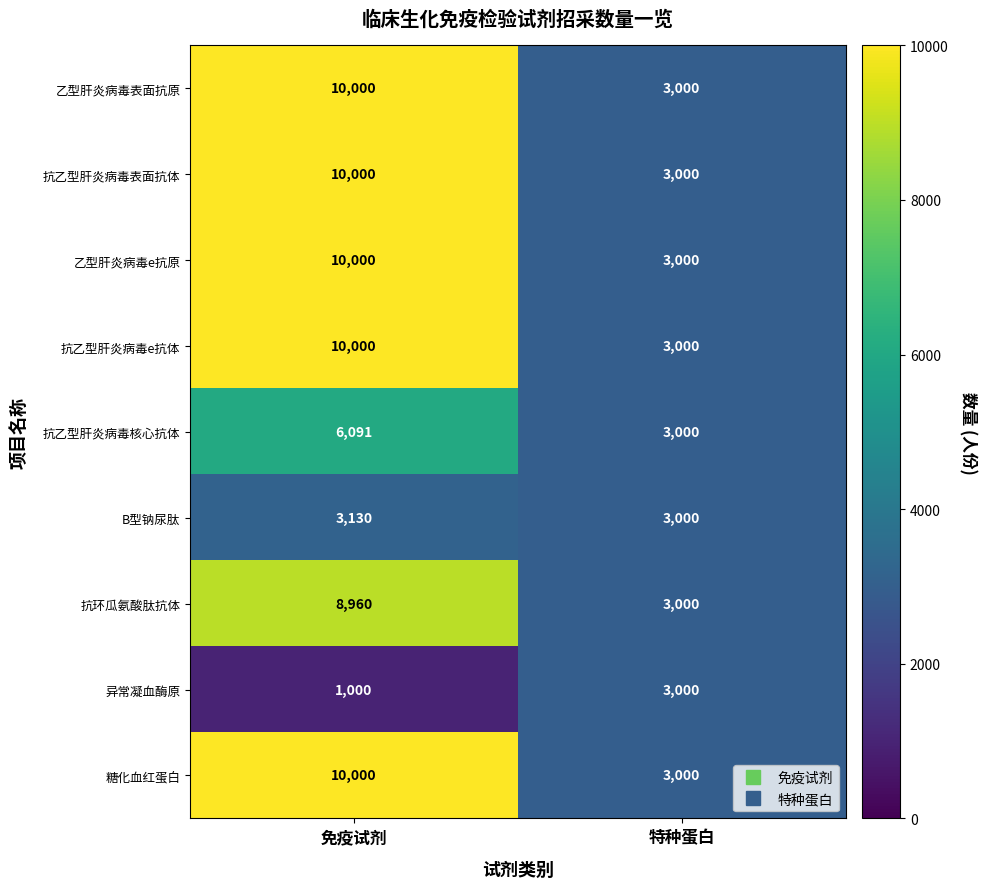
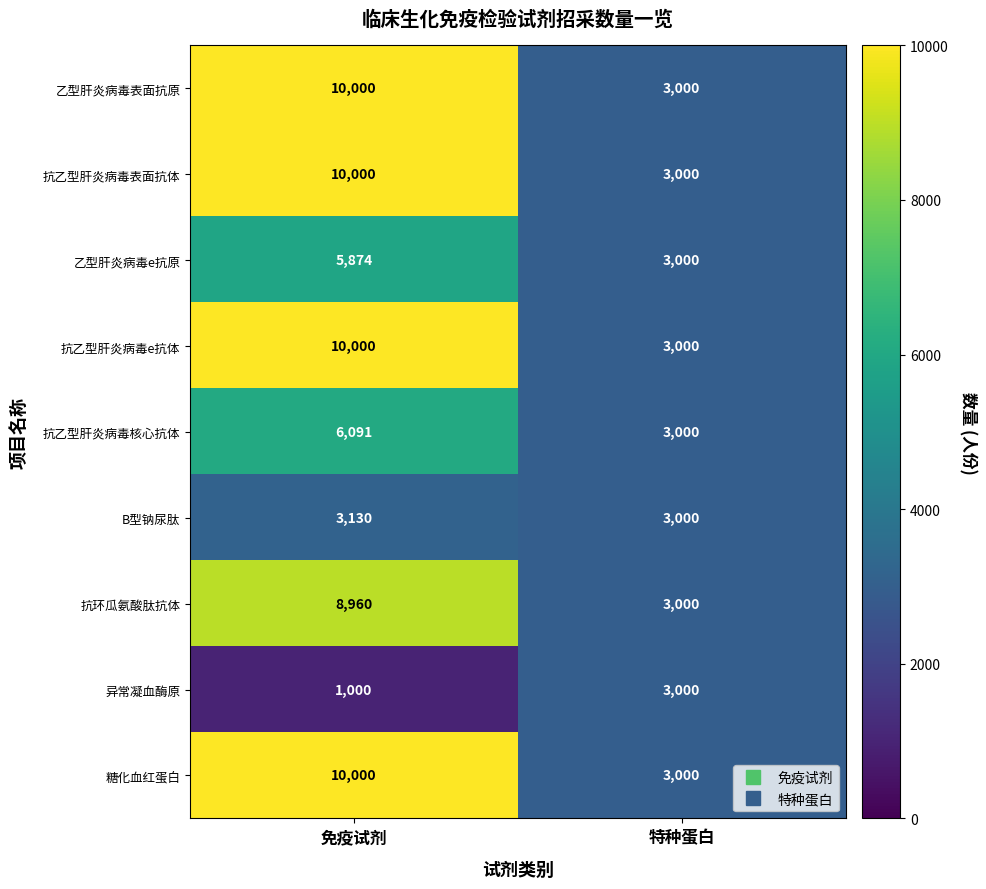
乙型肝炎病毒e抗原, 免疫试剂: 10,000 -> 5,874
